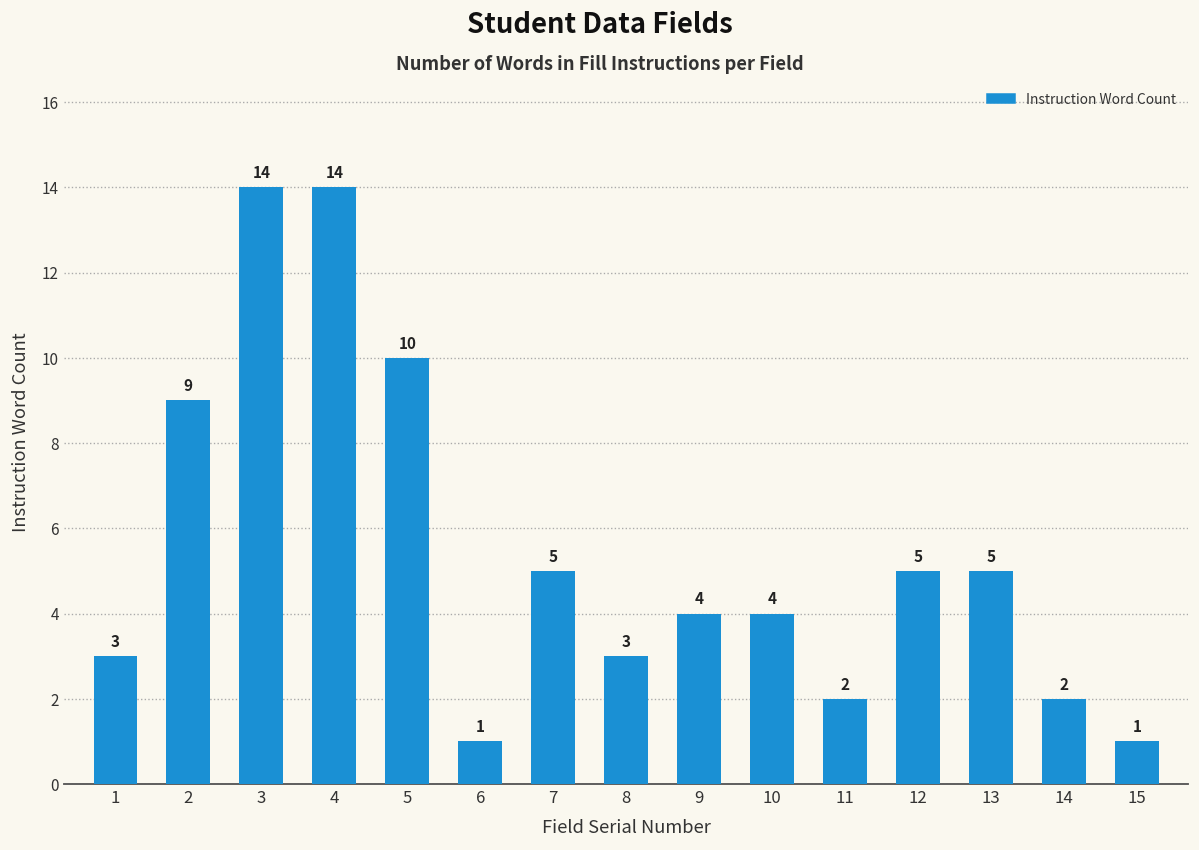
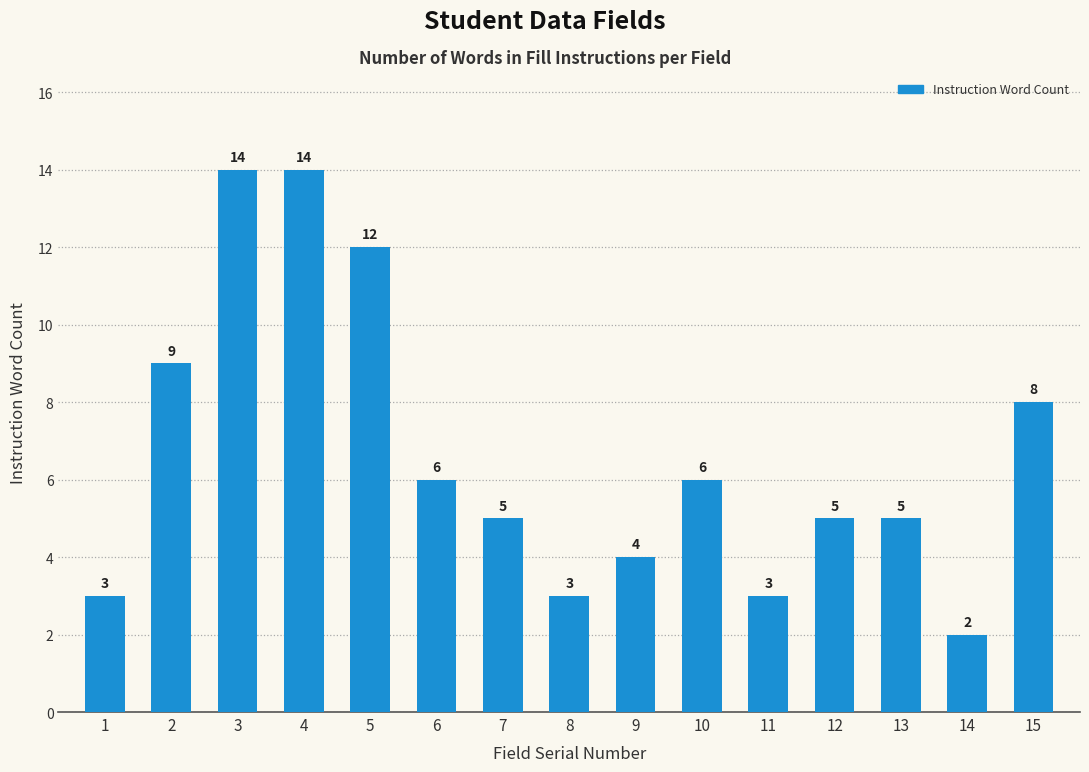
5: 10 -> 12
6: 1 -> 6
10: 4 -> 6
11: 2 -> 3
15: 1 -> 8
